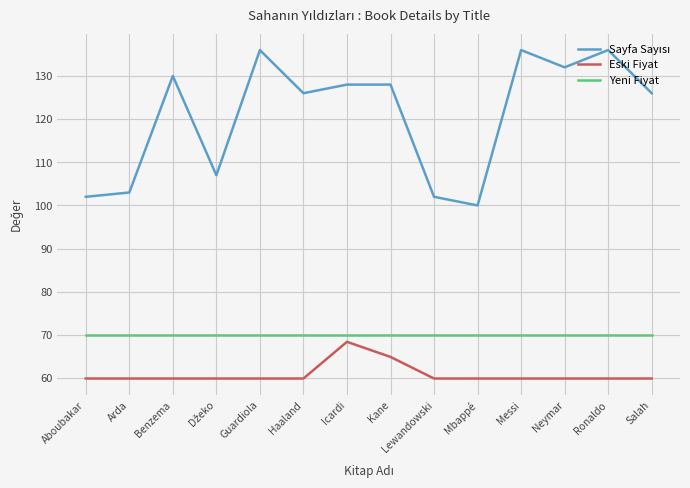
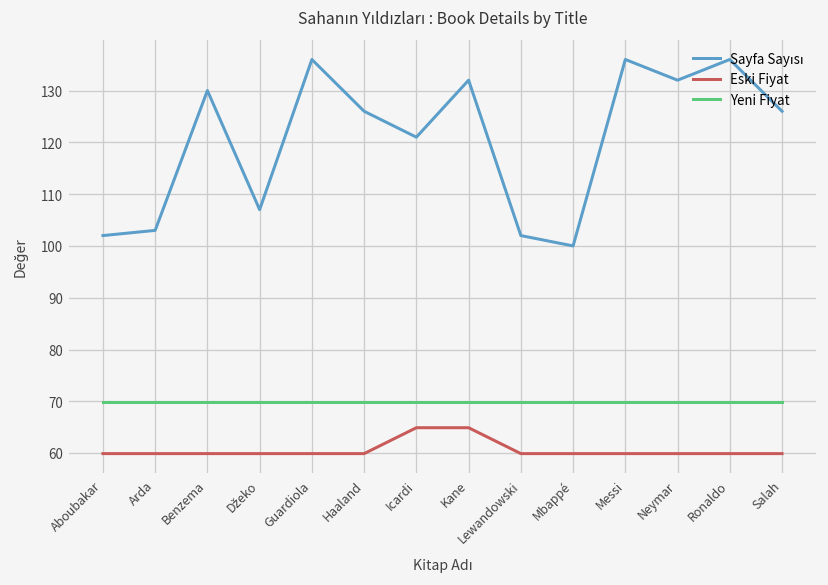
Sayfa Sayısı, Icardi: 128 -> 121
Eski Fiyat, Icardi: 68 -> 65
Sayfa Sayısı, Kane: 128 -> 132
